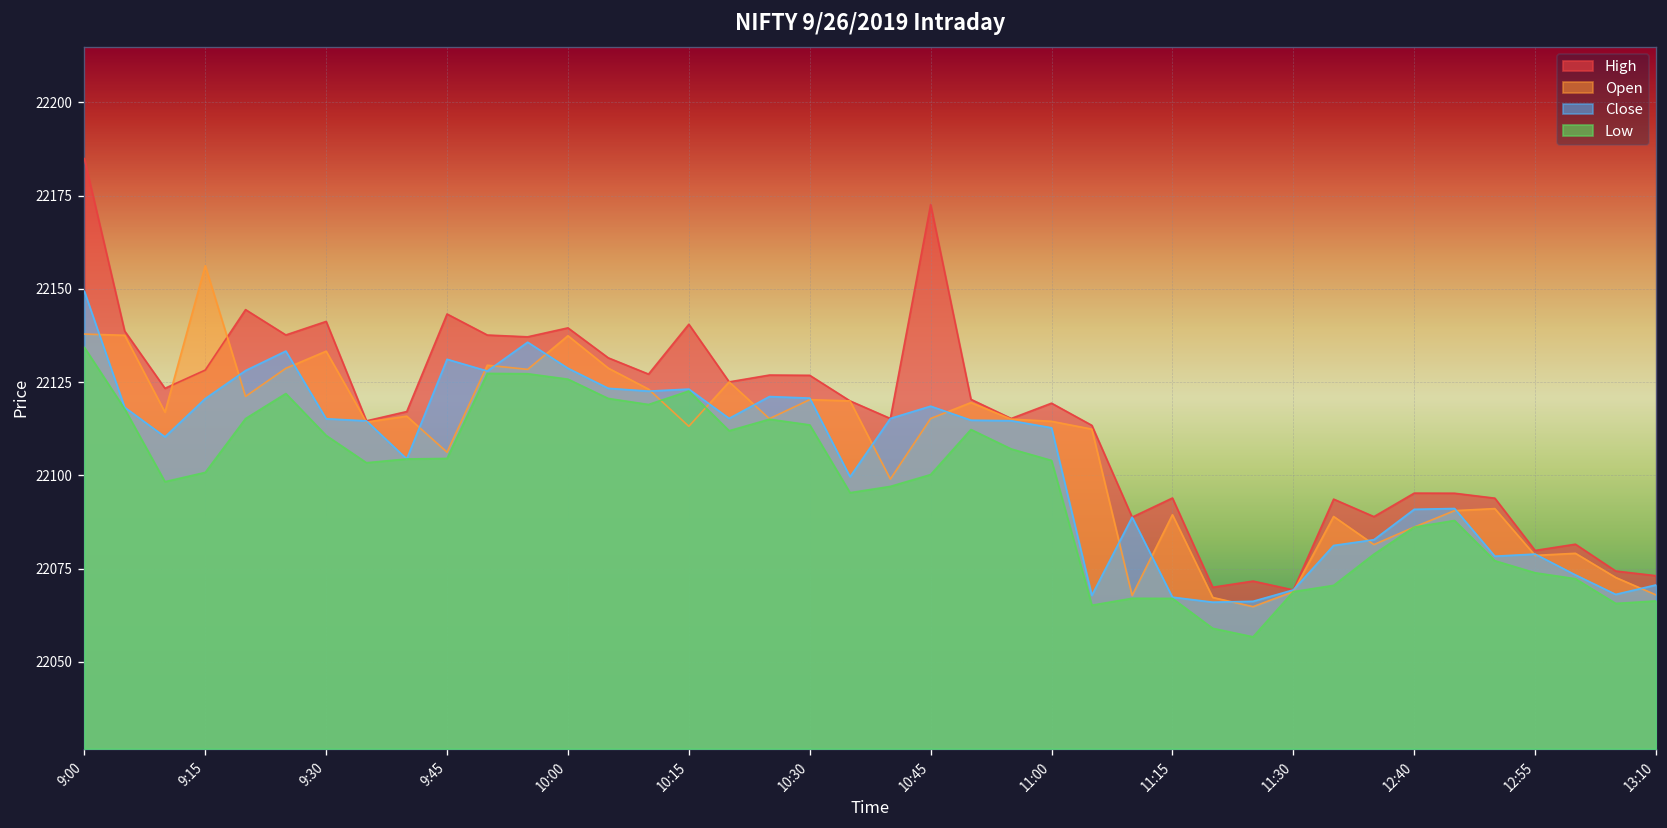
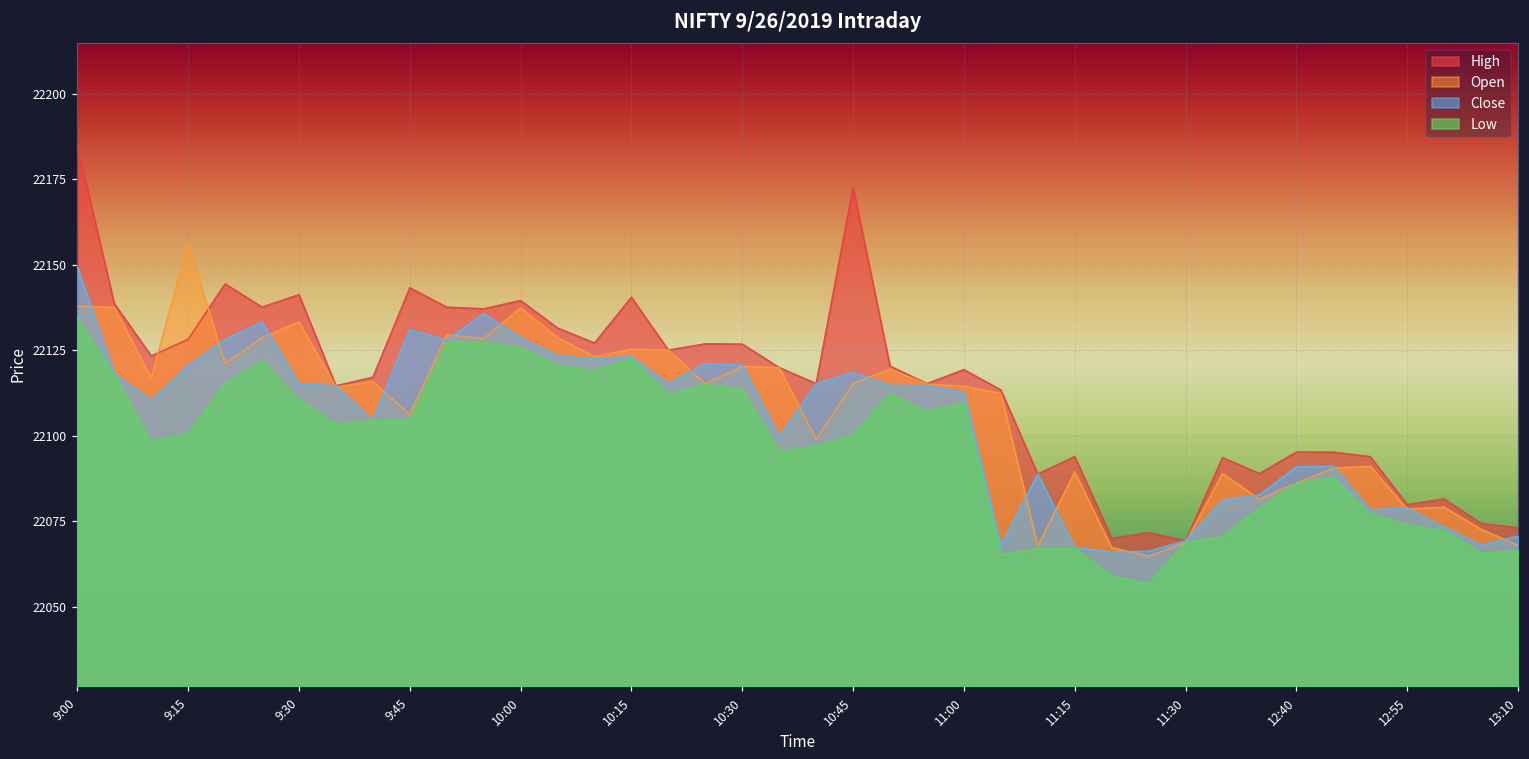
Open, 10:15: 22113 -> 22125
Low, 11:00: 22104 -> 22110
